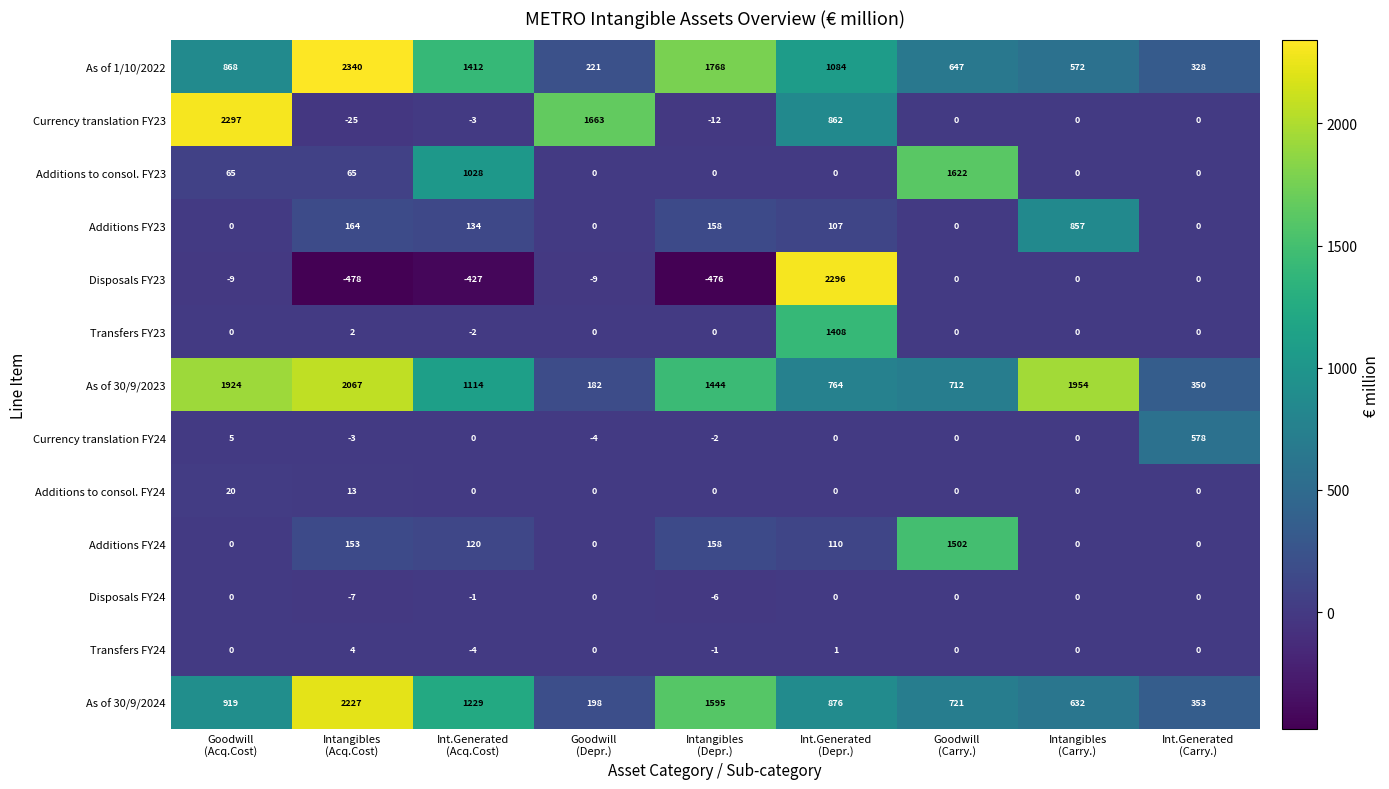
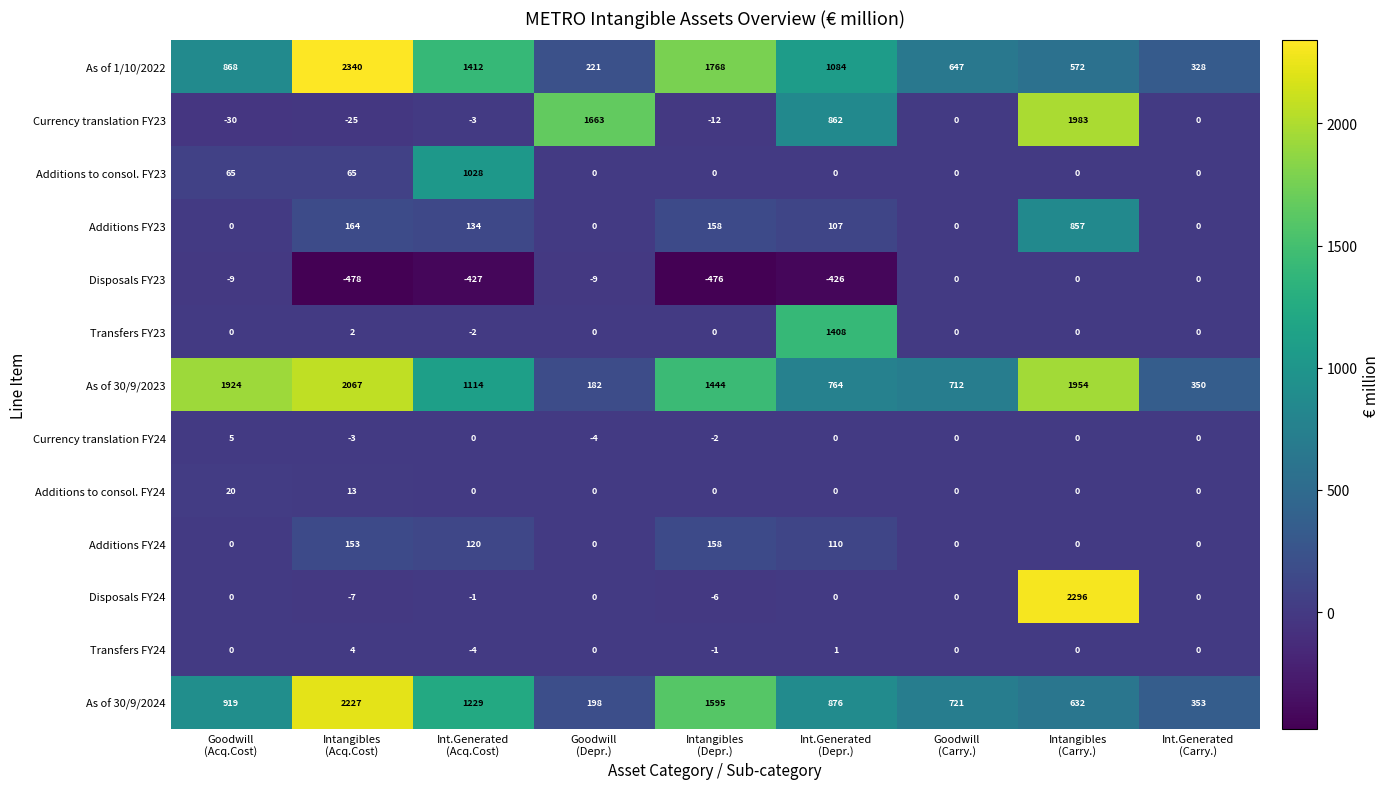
Currency translation FY23, Goodwill (Acq.Cost): 2297 -> -30
Currency translation FY23, Intangibles (Carry.): 0 -> 1983
Additions to consol. FY23, Goodwill (Carry.): 1622 -> 0
Disposals FY23, Int.Generated (Depr.): 2296 -> -426
Currency translation FY24, Int.Generated (Carry.): 578 -> 0
Additions FY24, Goodwill (Carry.): 1502 -> 0
Disposals FY24, Intangibles (Carry.): 0 -> 2296
